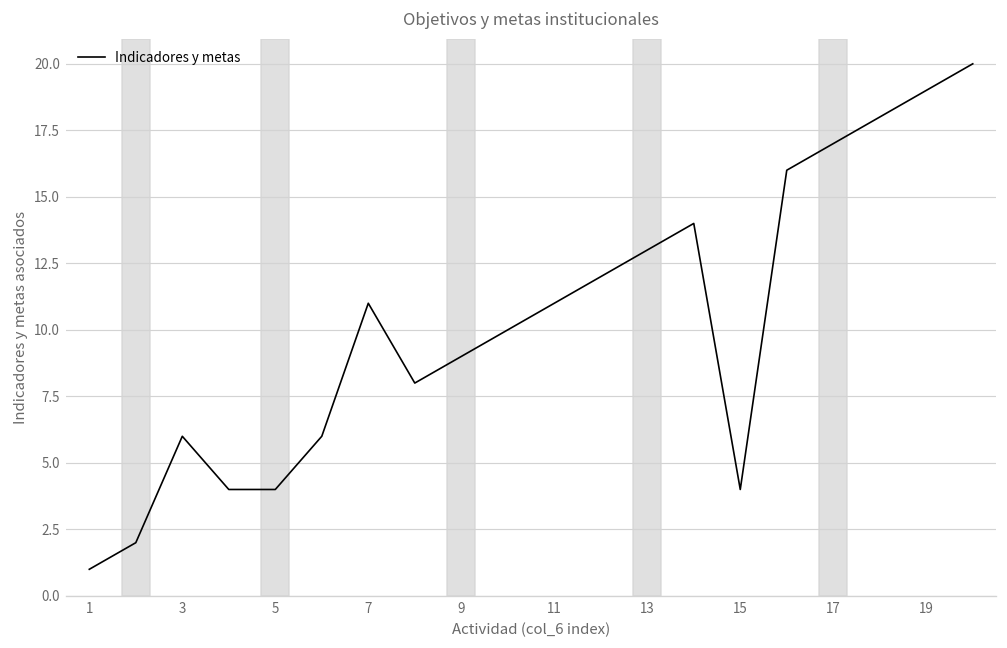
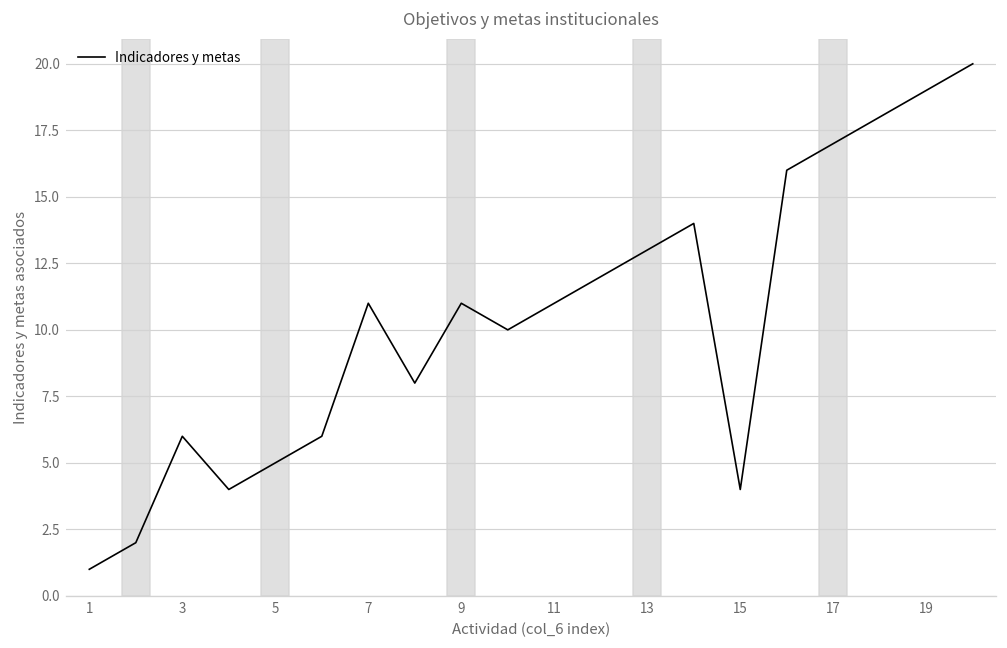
5: 4 -> 5
9: 9 -> 11
